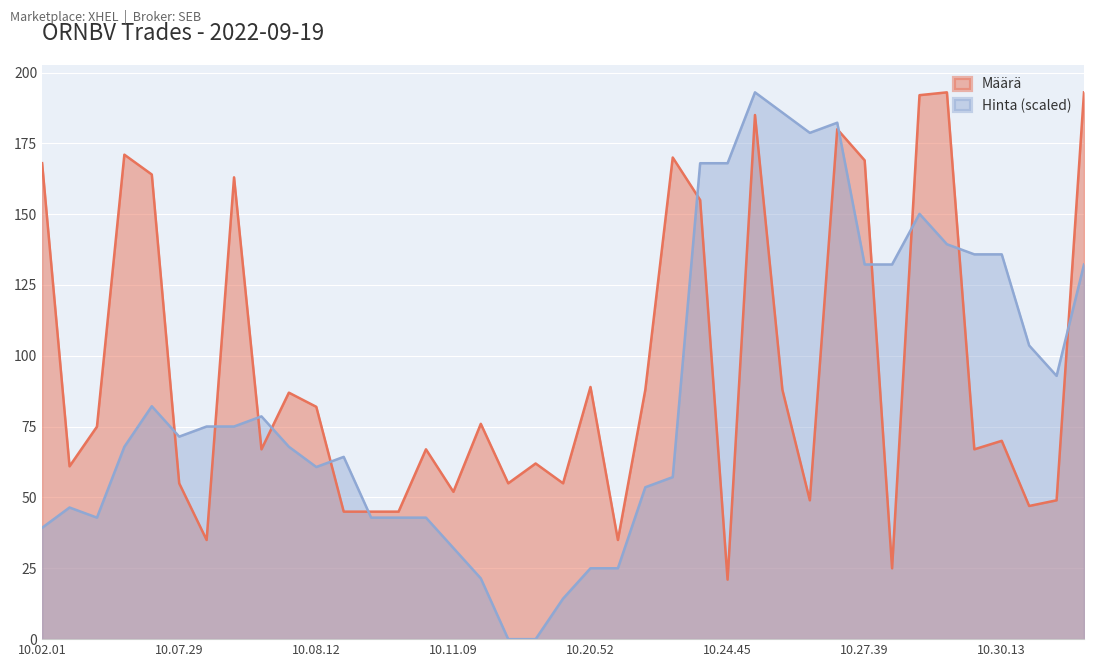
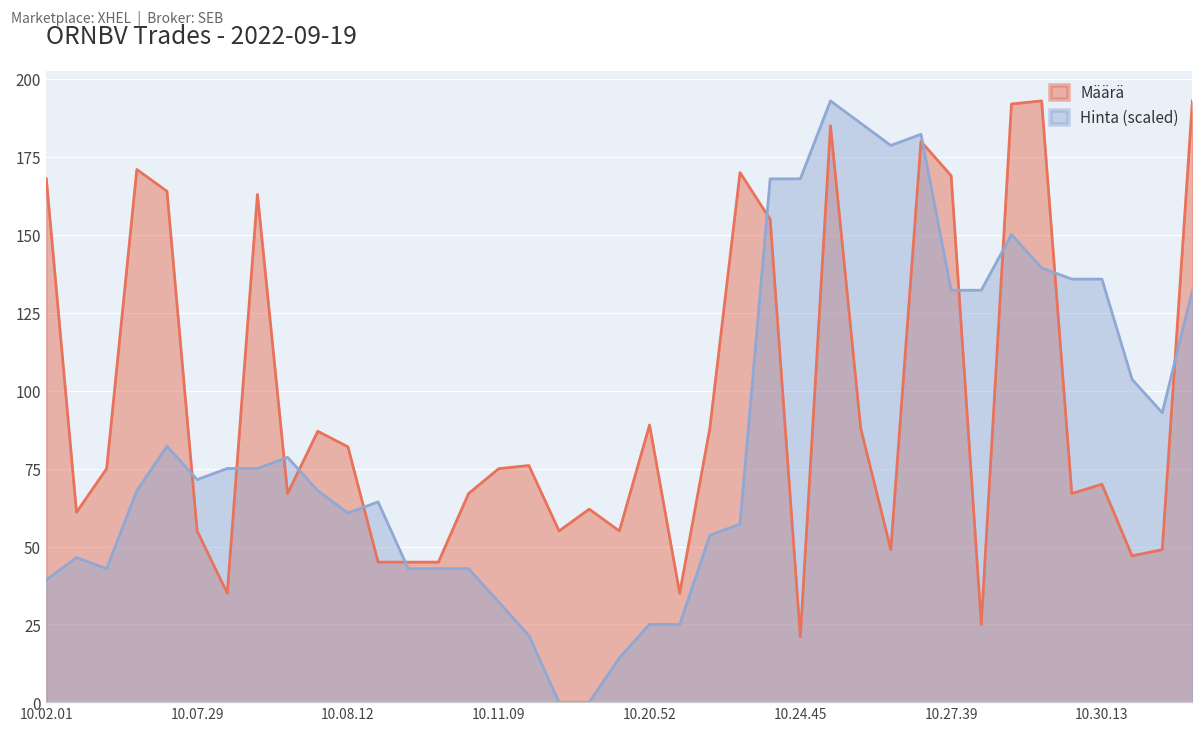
Määrä, 10.11.09: 52 -> 75
